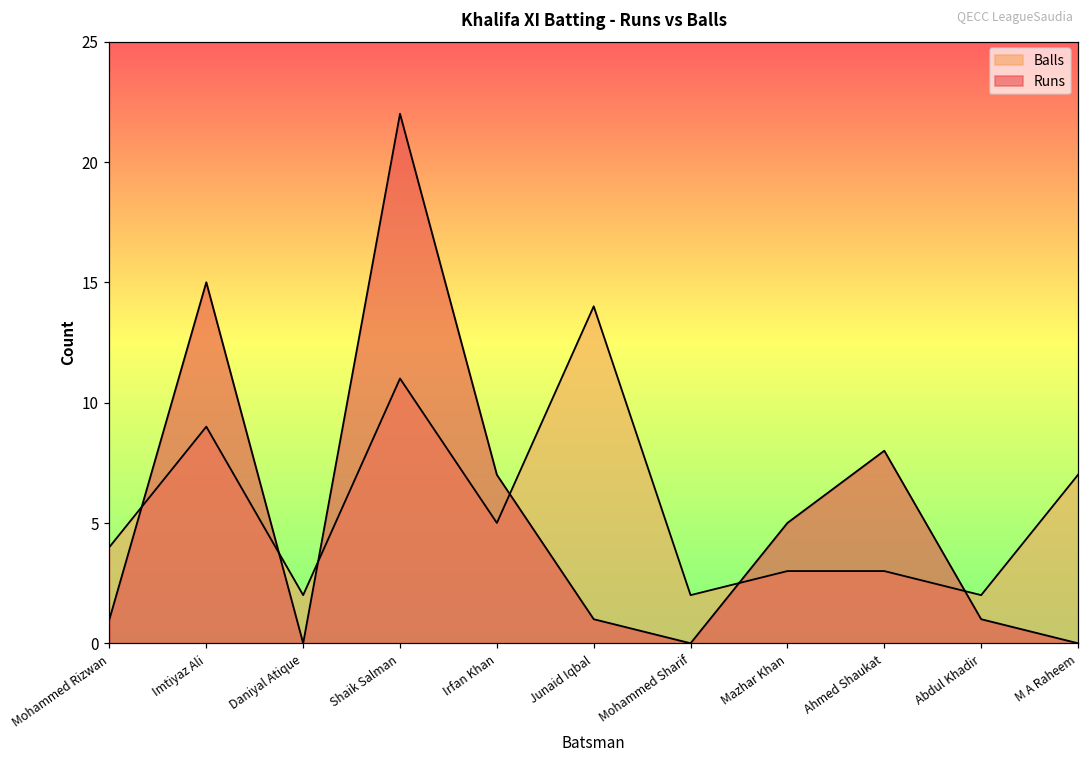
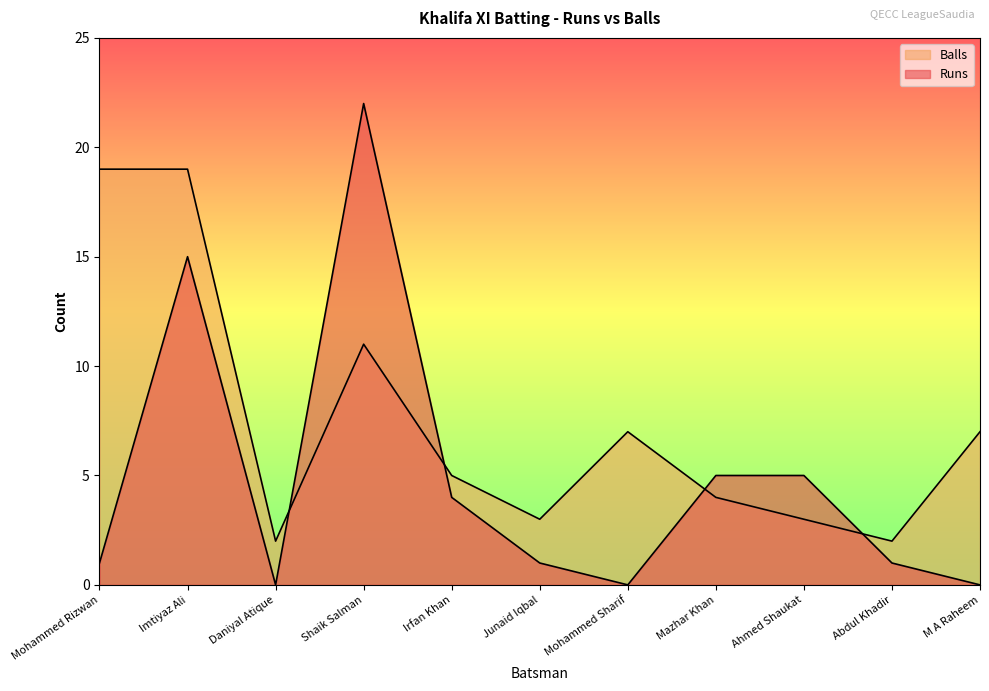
Balls, Mohammed Rizwan: 4 -> 19
Balls, Imtiyaz Ali: 9 -> 19
Runs, Irfan Khan: 7 -> 4
Balls, Junaid Iqbal: 14 -> 3
Balls, Mohammed Sharif: 2 -> 7
Balls, Mazhar Khan: 3 -> 4
Runs, Ahmed Shaukat: 8 -> 5
